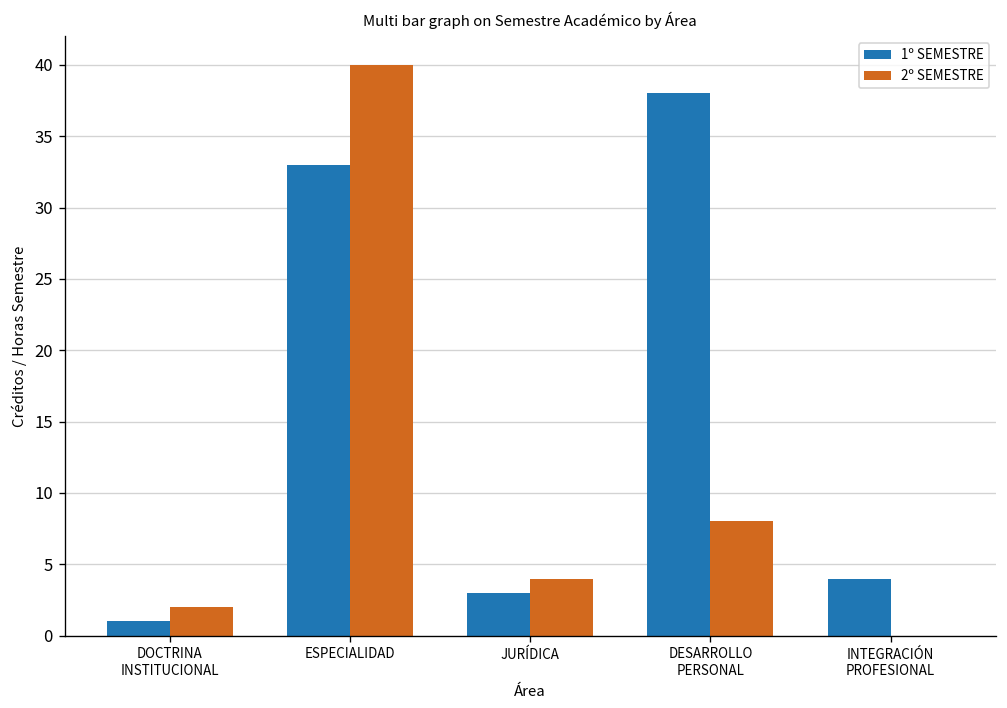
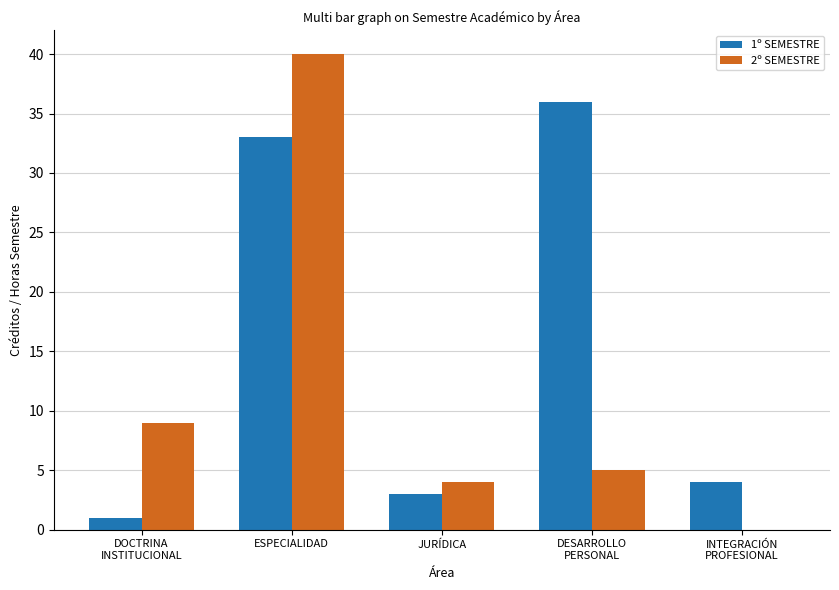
2º SEMESTRE, DOCTRINA INSTITUCIONAL: 2 -> 9
1º SEMESTRE, DESARROLLO PERSONAL: 38 -> 36
2º SEMESTRE, DESARROLLO PERSONAL: 8 -> 5
